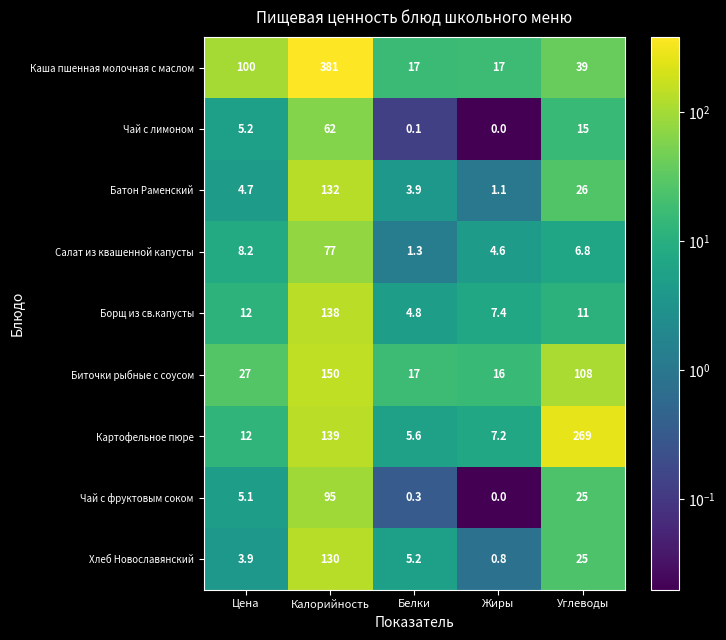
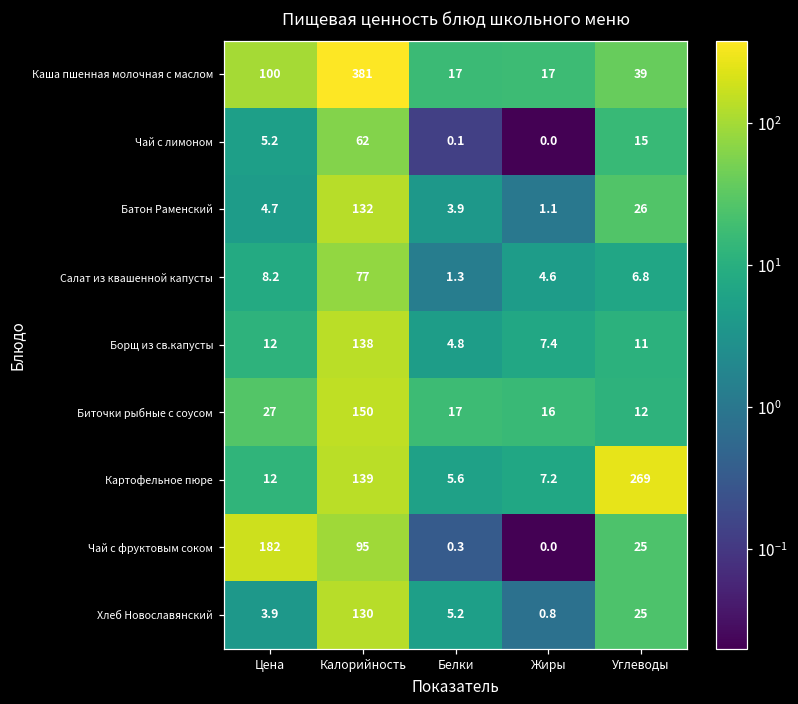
Биточки рыбные с соусом, Углеводы: 108 -> 12
Чай с фруктовым соком, Цена: 5.1 -> 182
